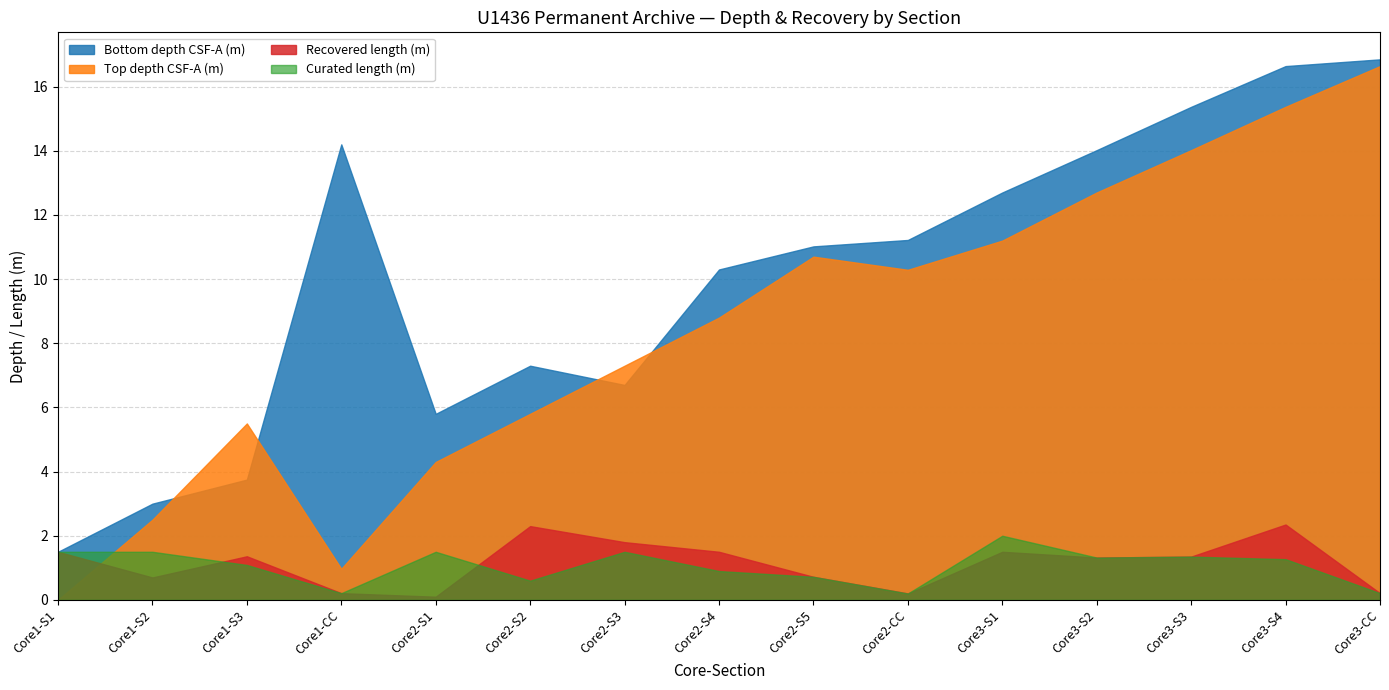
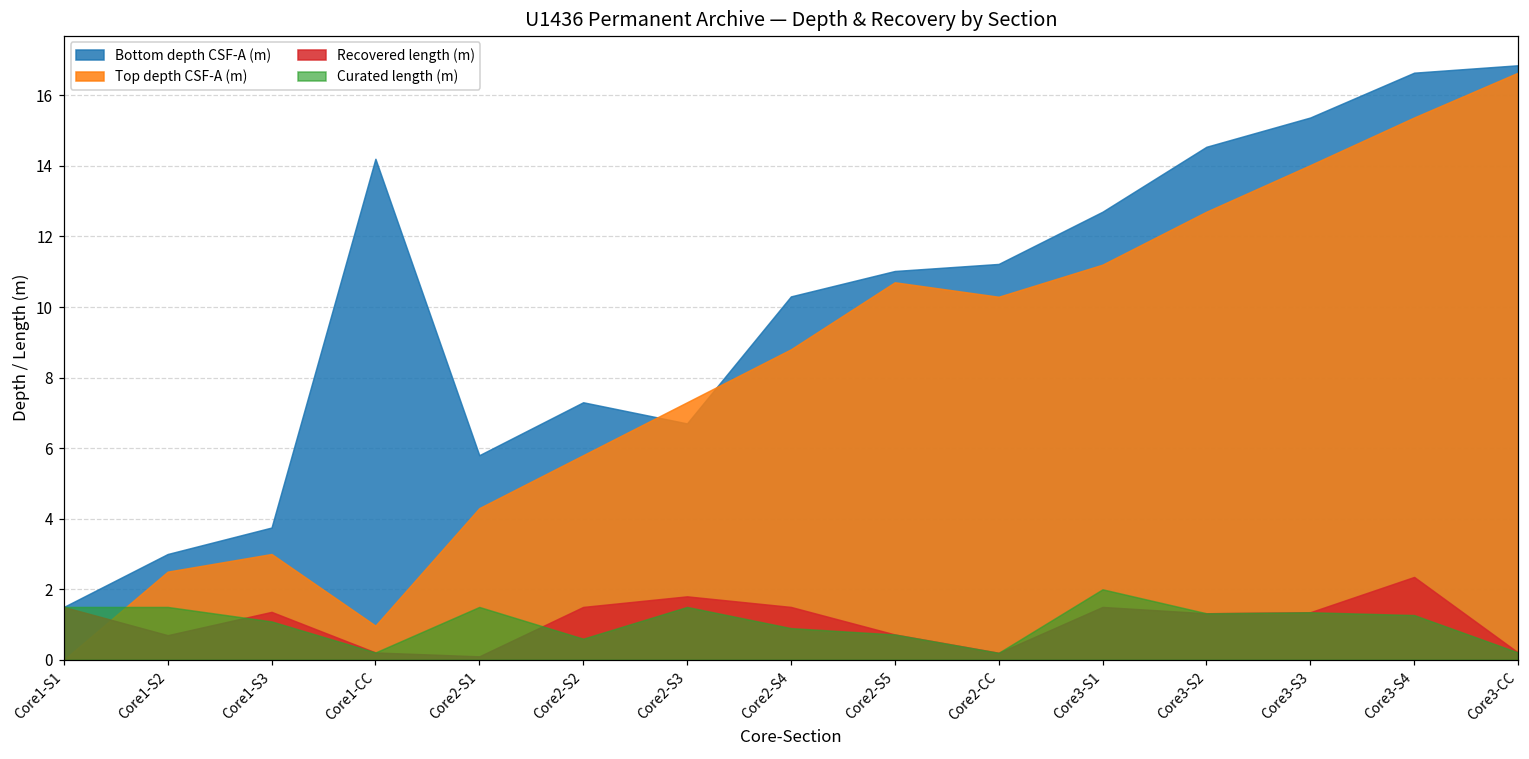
Top depth CSF-A (m), Core1-S3: 5.5 -> 3.0
Recovered length (m), Core2-S2: 2.3 -> 1.5
Bottom depth CSF-A (m), Core3-S2: 14.0 -> 14.5
